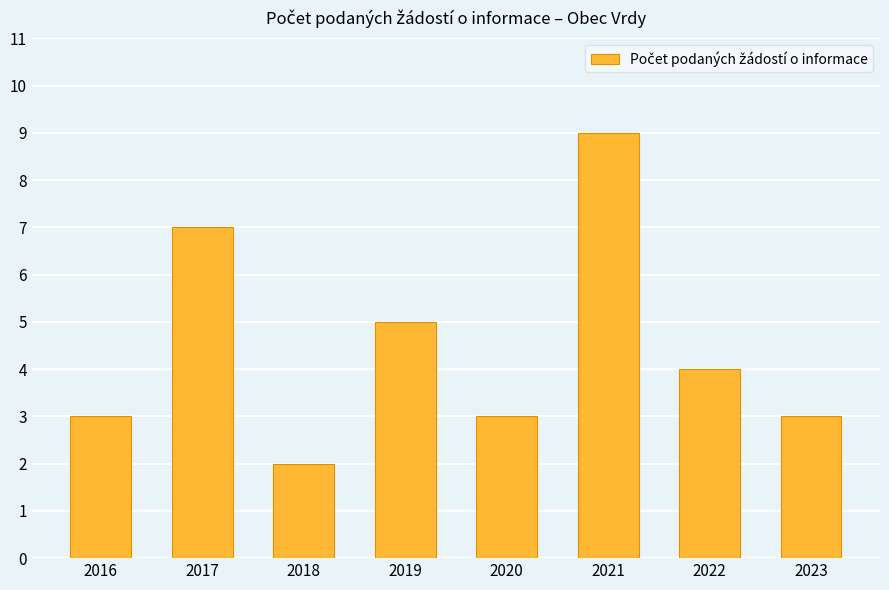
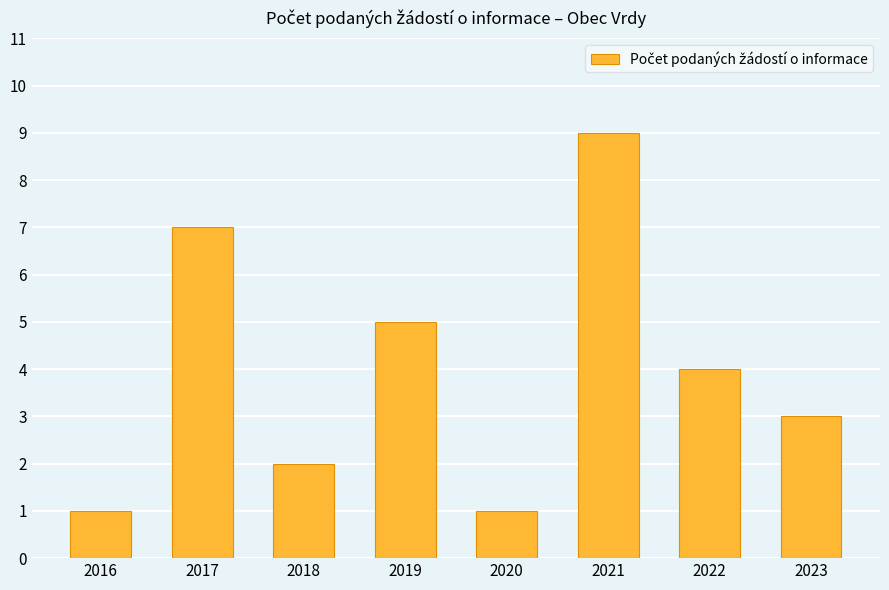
2016: 3 -> 1
2020: 3 -> 1
